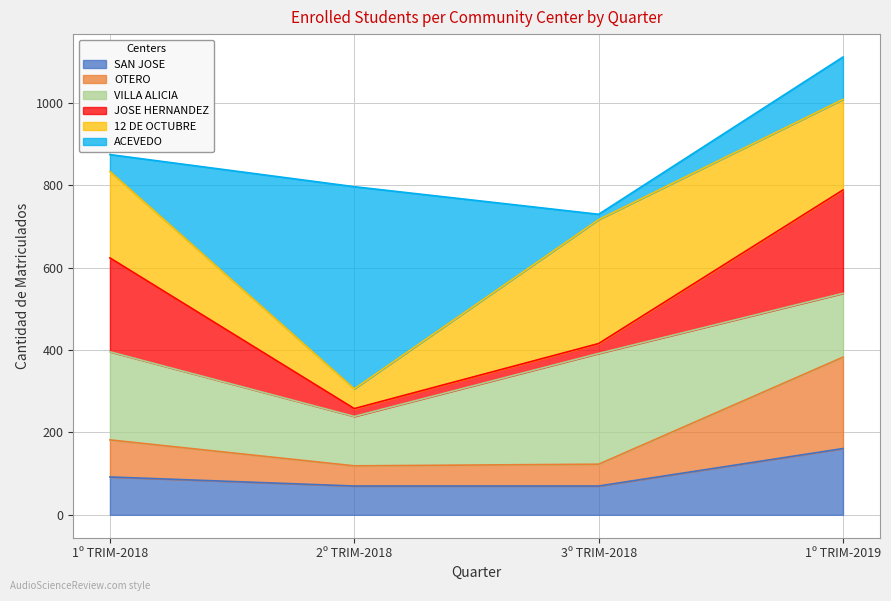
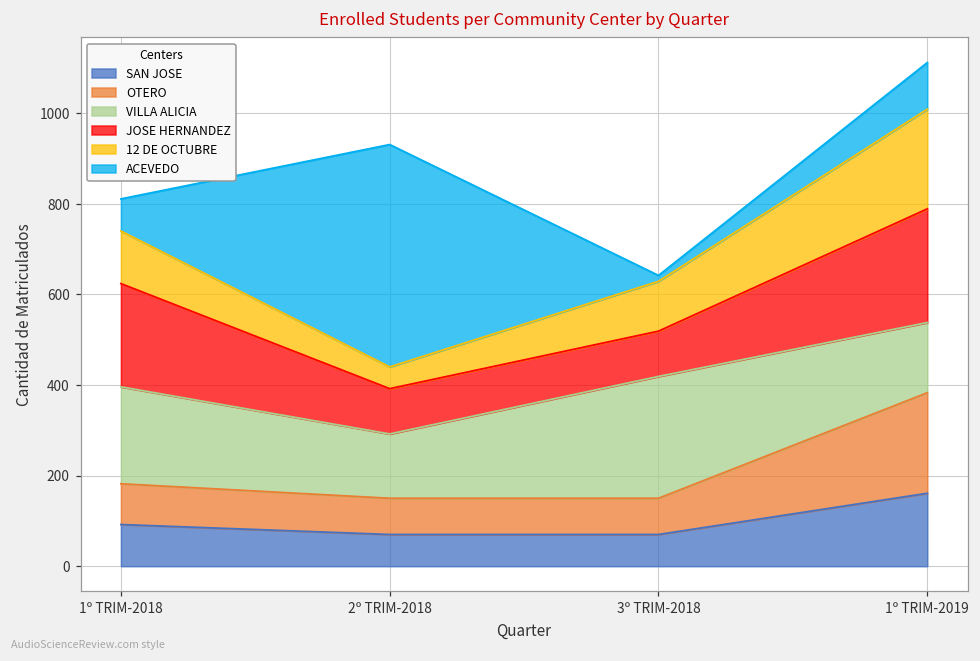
12 DE OCTUBRE, 1º TRIM-2018: 210 -> 120
ACEVEDO, 1º TRIM-2018: 40 -> 70
OTERO, 2º TRIM-2018: 50 -> 80
VILLA ALICIA, 2º TRIM-2018: 120 -> 140
JOSE HERNANDEZ, 2º TRIM-2018: 20 -> 100
OTERO, 3º TRIM-2018: 50 -> 80
JOSE HERNANDEZ, 3º TRIM-2018: 20 -> 100
12 DE OCTUBRE, 3º TRIM-2018: 300 -> 110
